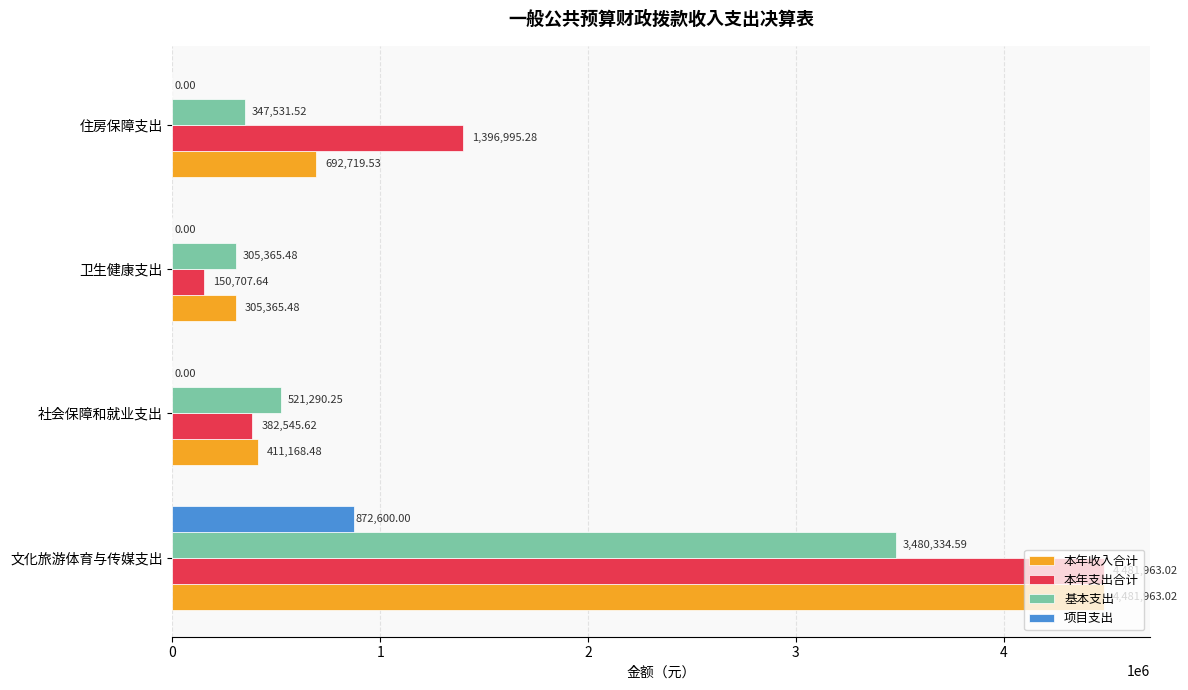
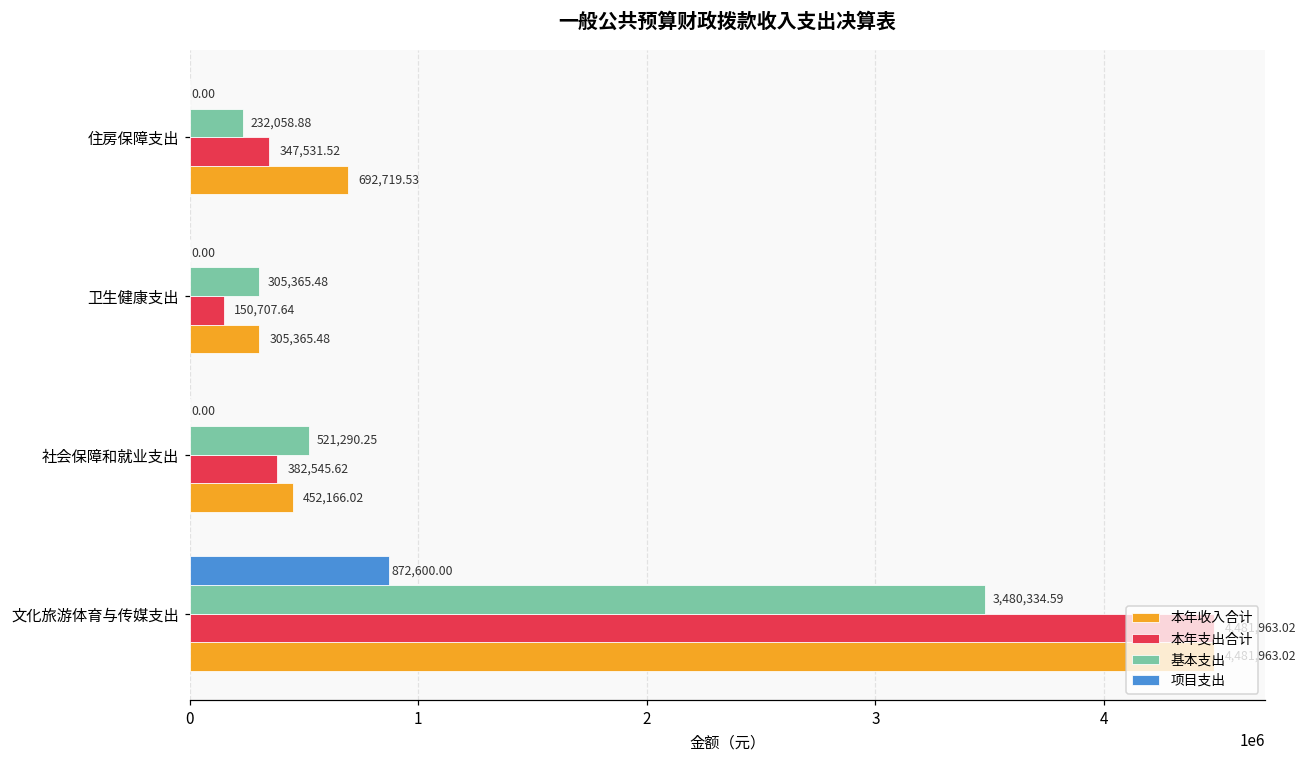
基本支出, 住房保障支出: 347,531.52 -> 232,058.88
本年支出合计, 住房保障支出: 1,396,995.28 -> 347,531.52
本年收入合计, 社会保障和就业支出: 411,168.48 -> 452,166.02
